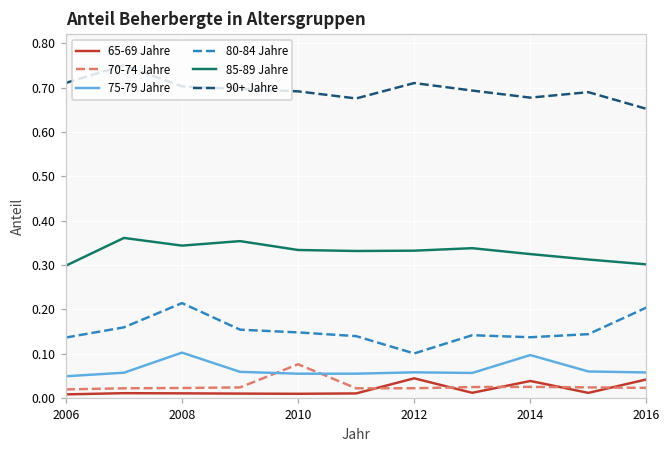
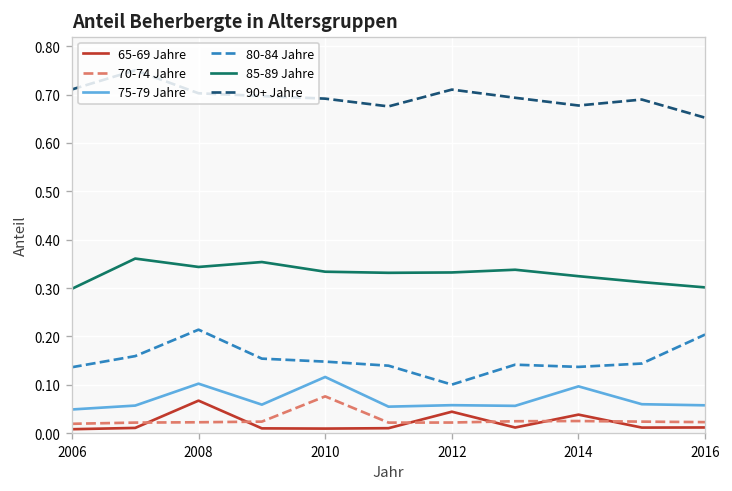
65-69 Jahre, 2008: 0.01 -> 0.07
75-79 Jahre, 2010: 0.05 -> 0.12
65-69 Jahre, 2016: 0.04 -> 0.01
